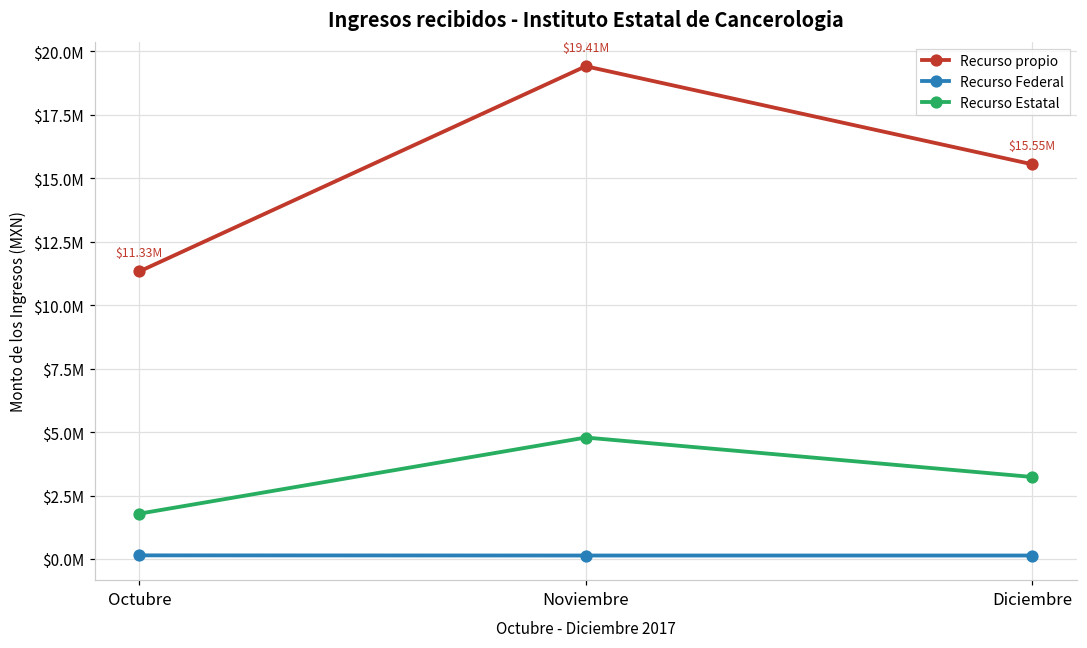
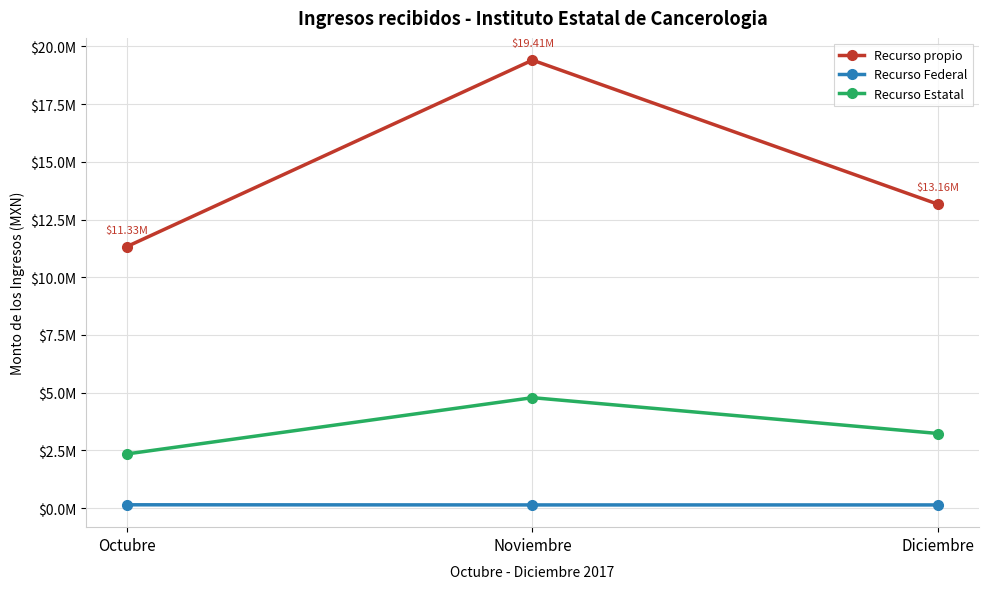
Recurso Estatal, Octubre: $1800000 -> $2300000
Recurso propio, Diciembre: $15.55M -> $13.16M
